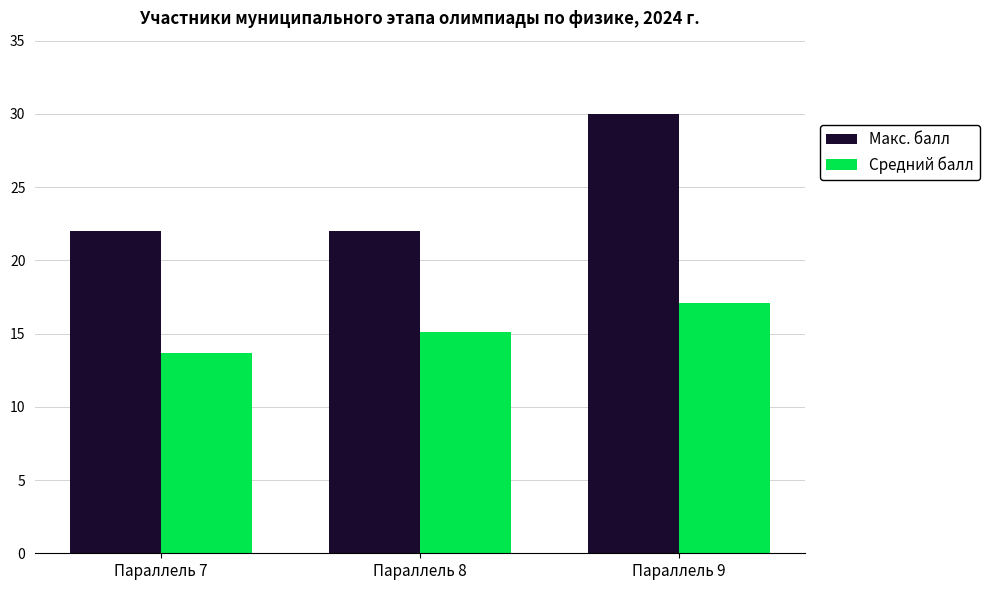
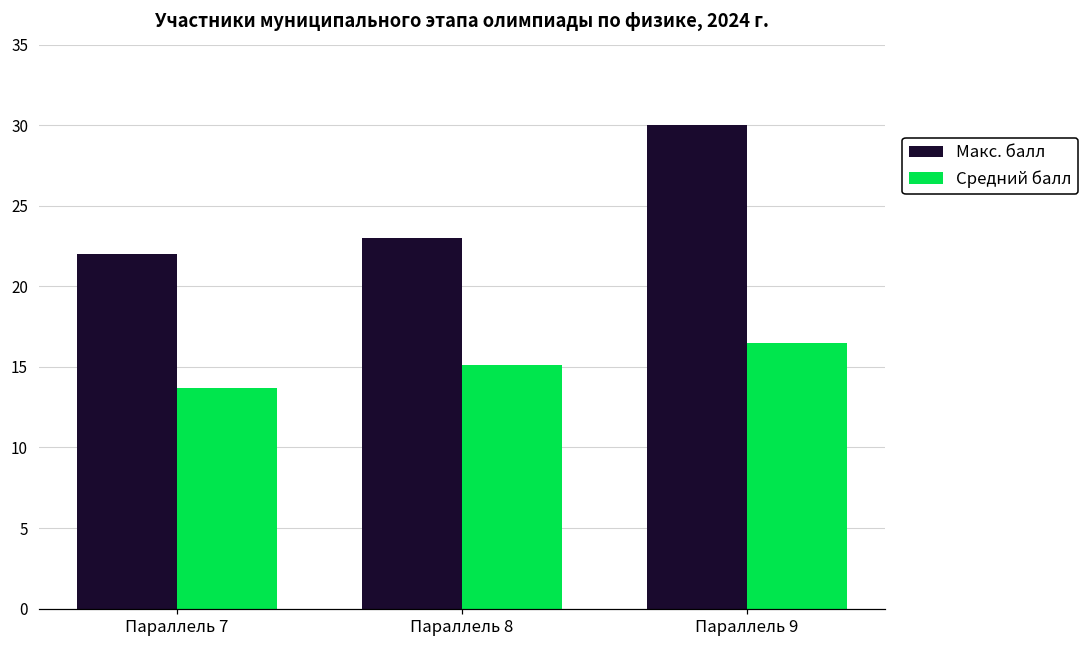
Макс. балл, Параллель 8: 22 -> 23
Средний балл, Параллель 9: 17.1 -> 16.5
